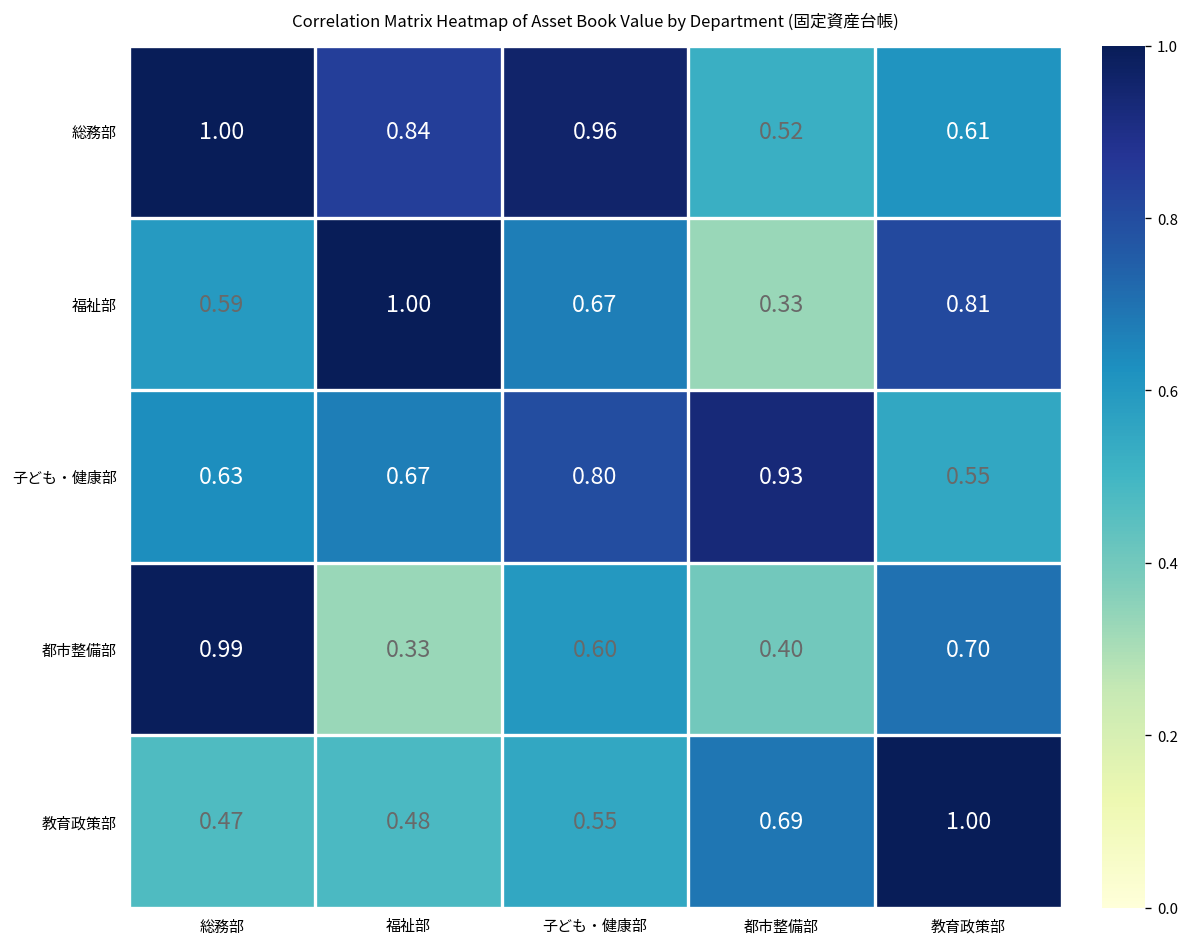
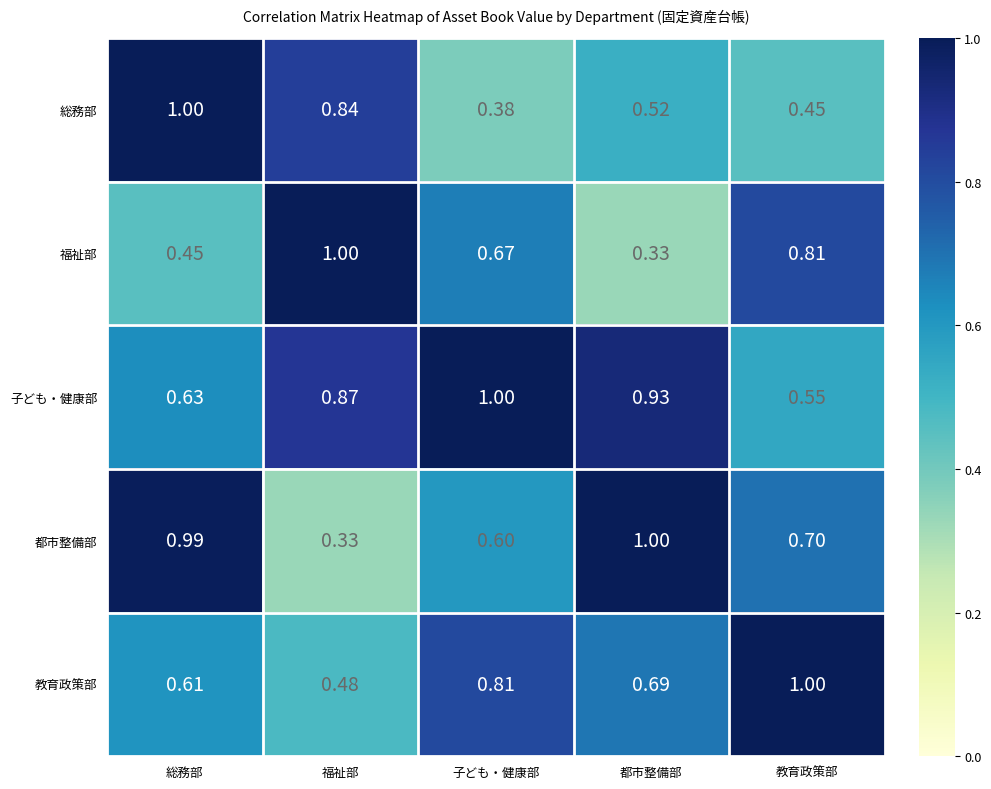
総務部, 子ども・健康部: 0.96 -> 0.38
総務部, 教育政策部: 0.61 -> 0.45
福祉部, 総務部: 0.59 -> 0.45
子ども・健康部, 福祉部: 0.67 -> 0.87
子ども・健康部, 子ども・健康部: 0.80 -> 1.00
都市整備部, 都市整備部: 0.40 -> 1.00
教育政策部, 総務部: 0.47 -> 0.61
教育政策部, 子ども・健康部: 0.55 -> 0.81
